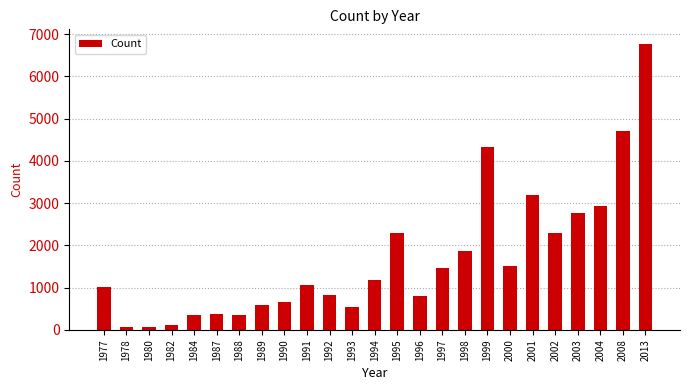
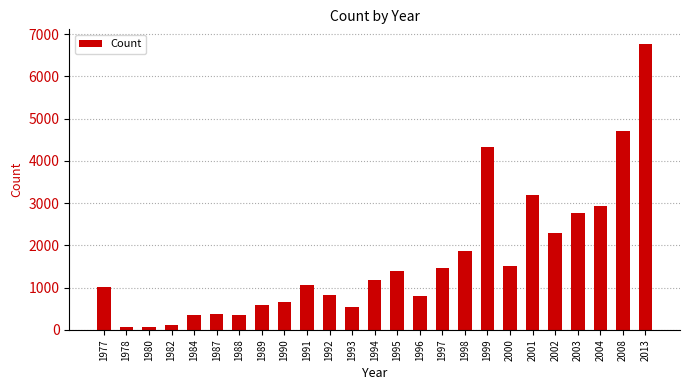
1995: 2300 -> 1400
